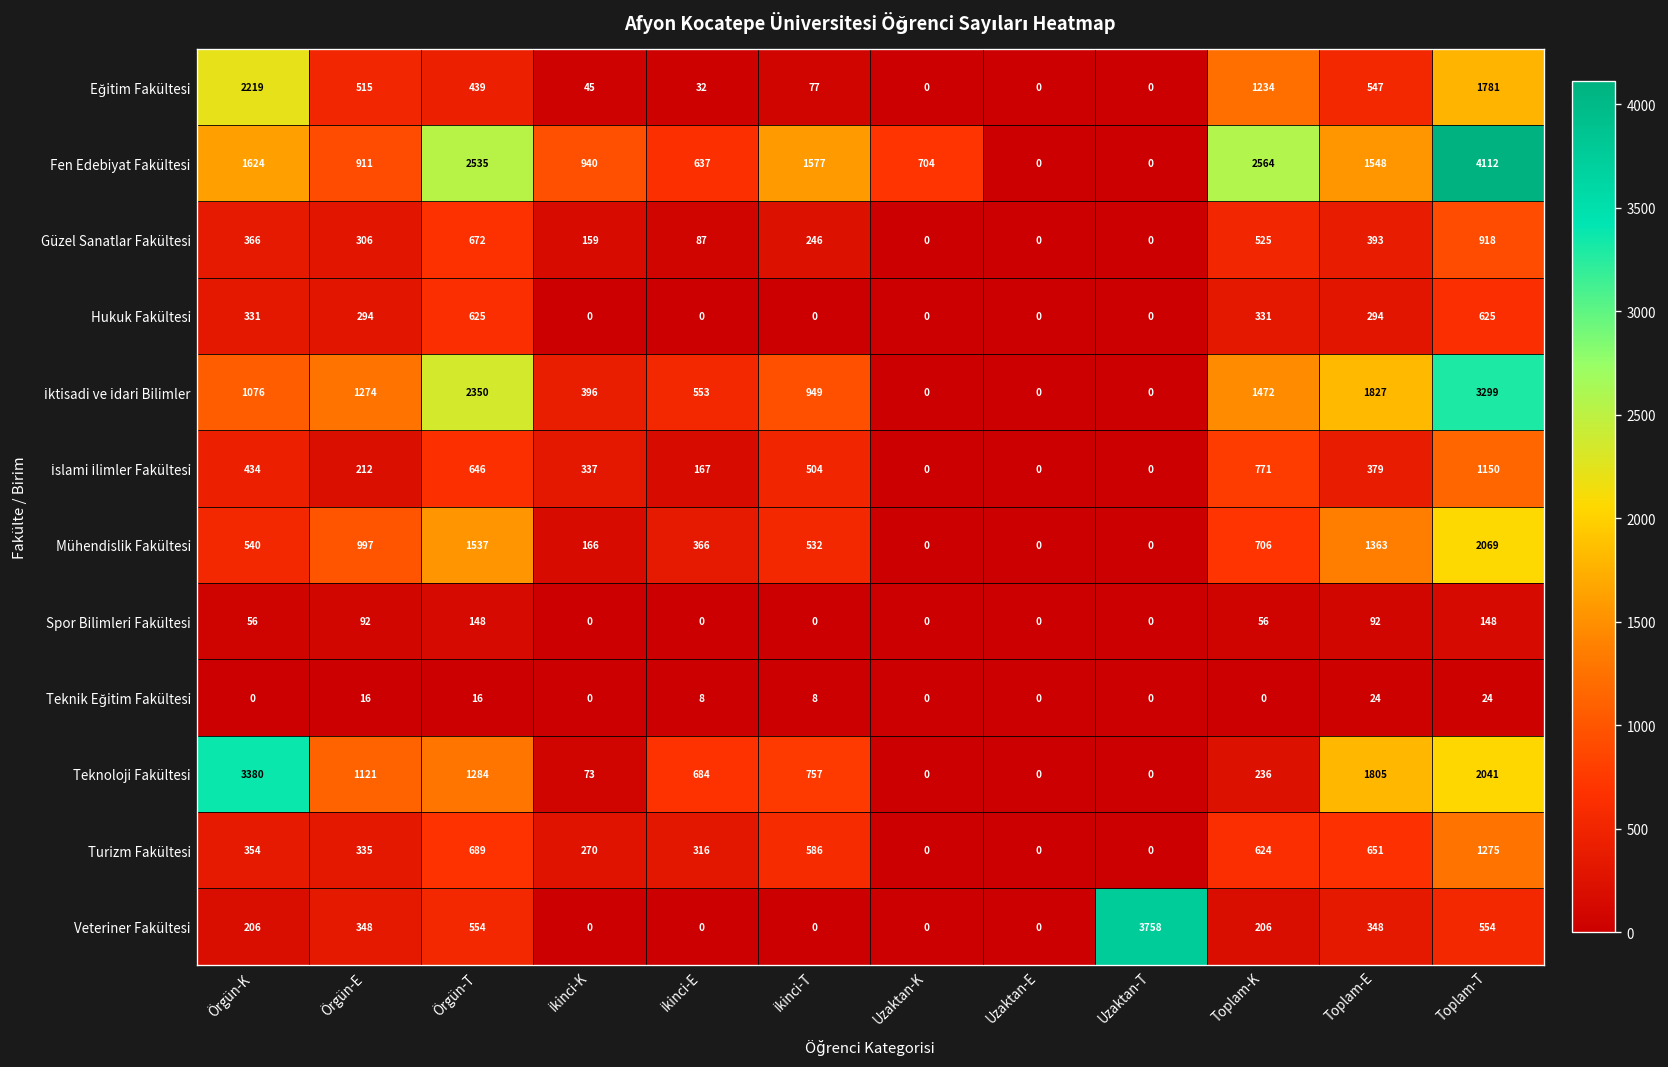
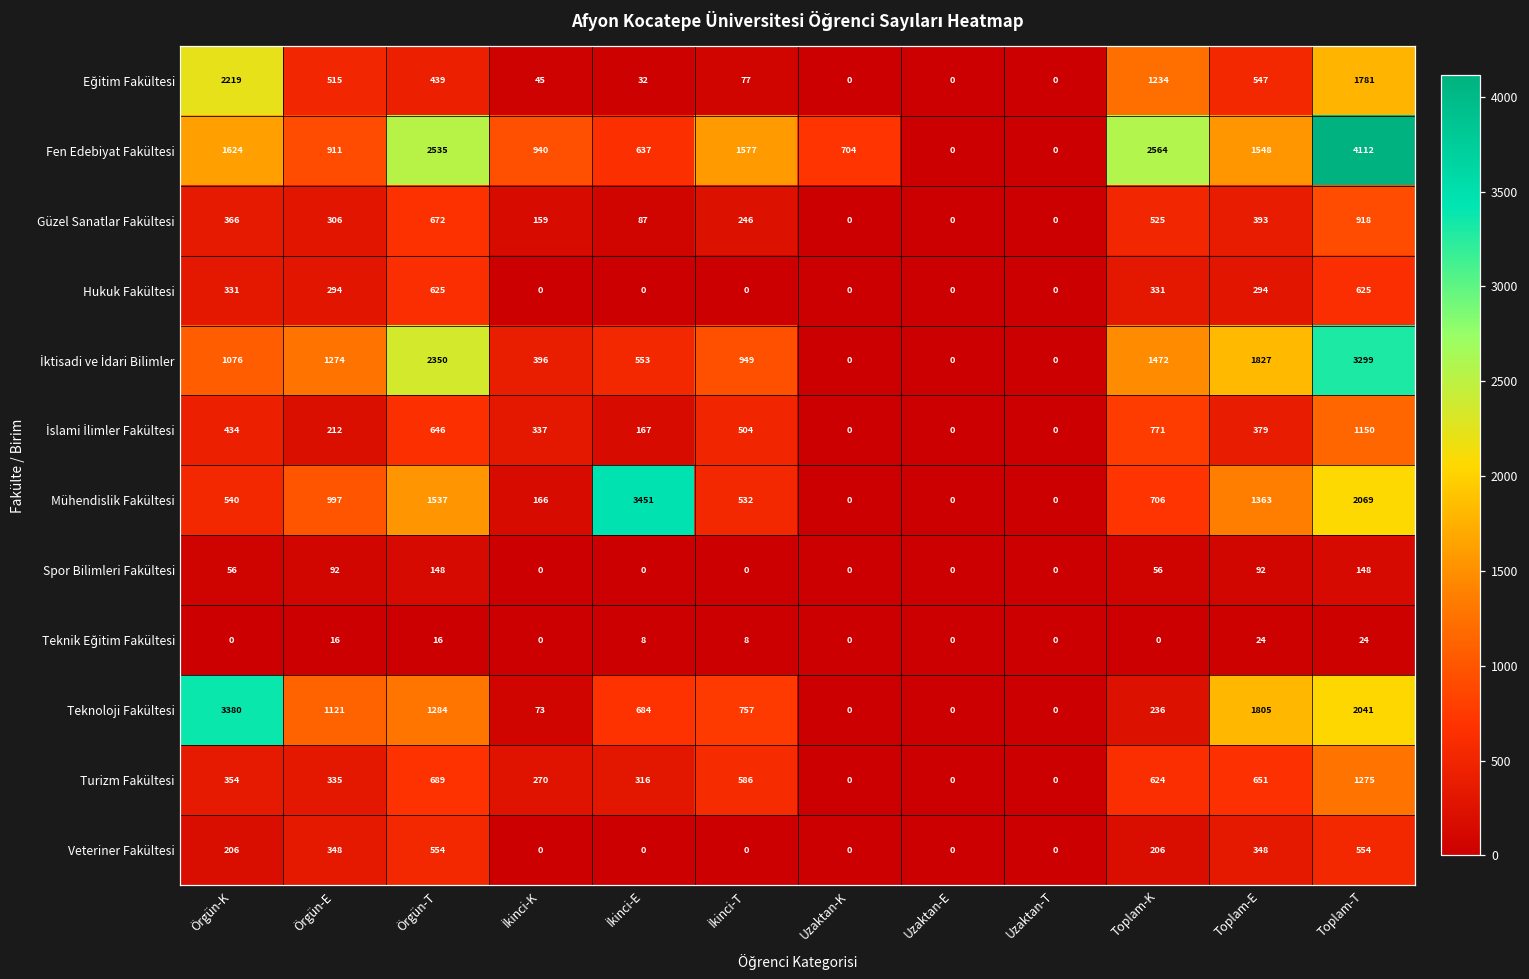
Mühendislik Fakültesi, İkinci-E: 366 -> 3451
Veteriner Fakültesi, Uzaktan-T: 3758 -> 0
